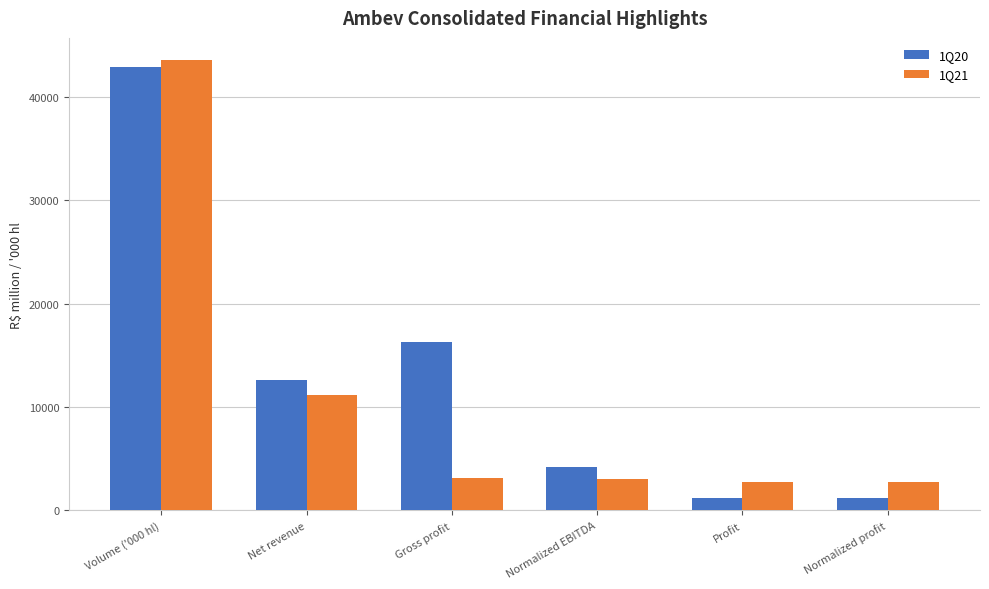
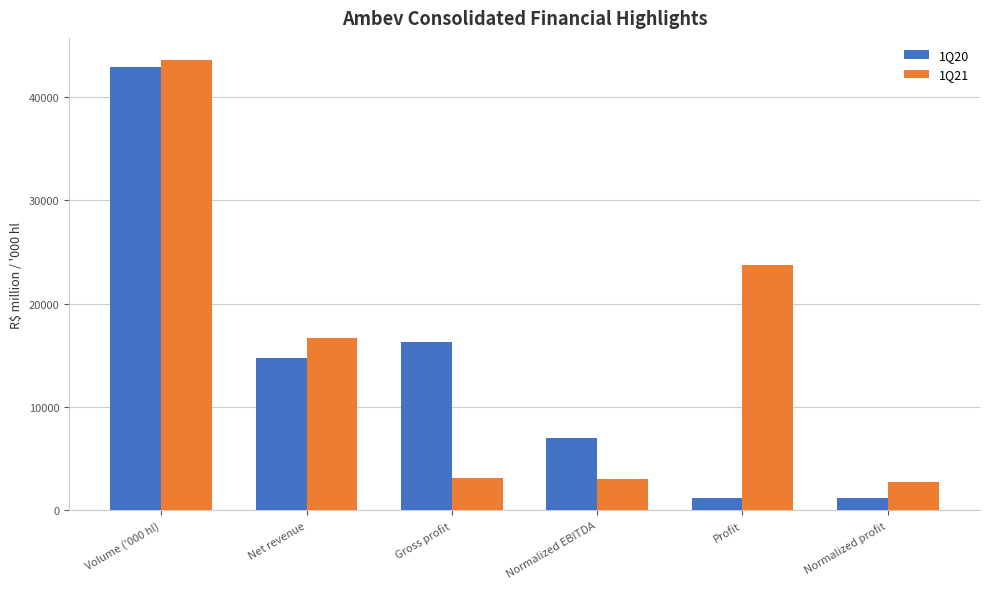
1Q20, Net revenue: 12600 -> 14800
1Q21, Net revenue: 11100 -> 16600
1Q20, Normalized EBITDA: 4200 -> 7000
1Q21, Profit: 2700 -> 23800
